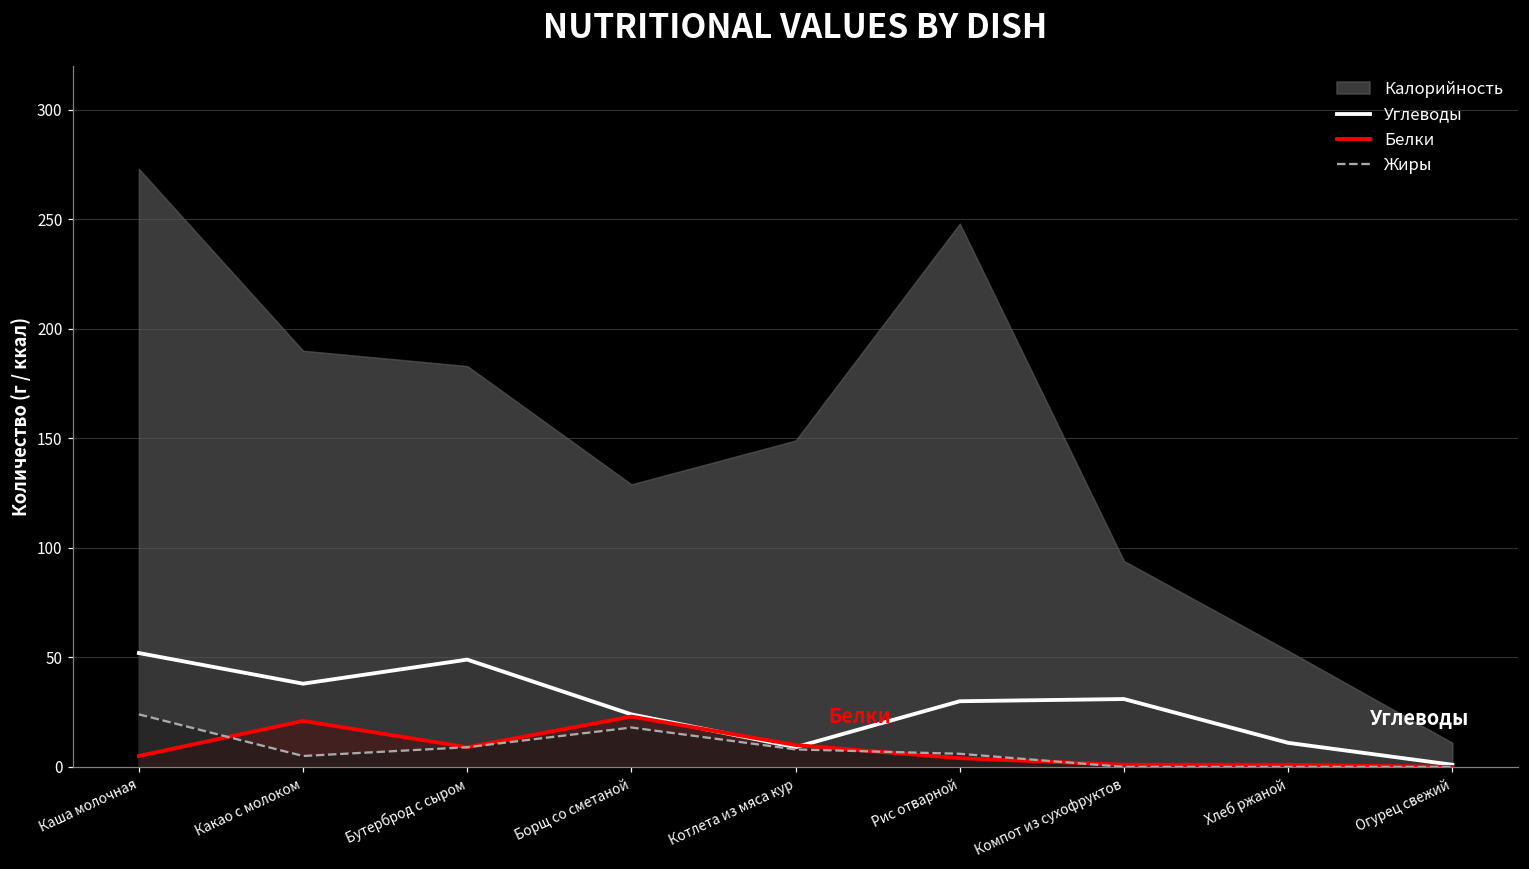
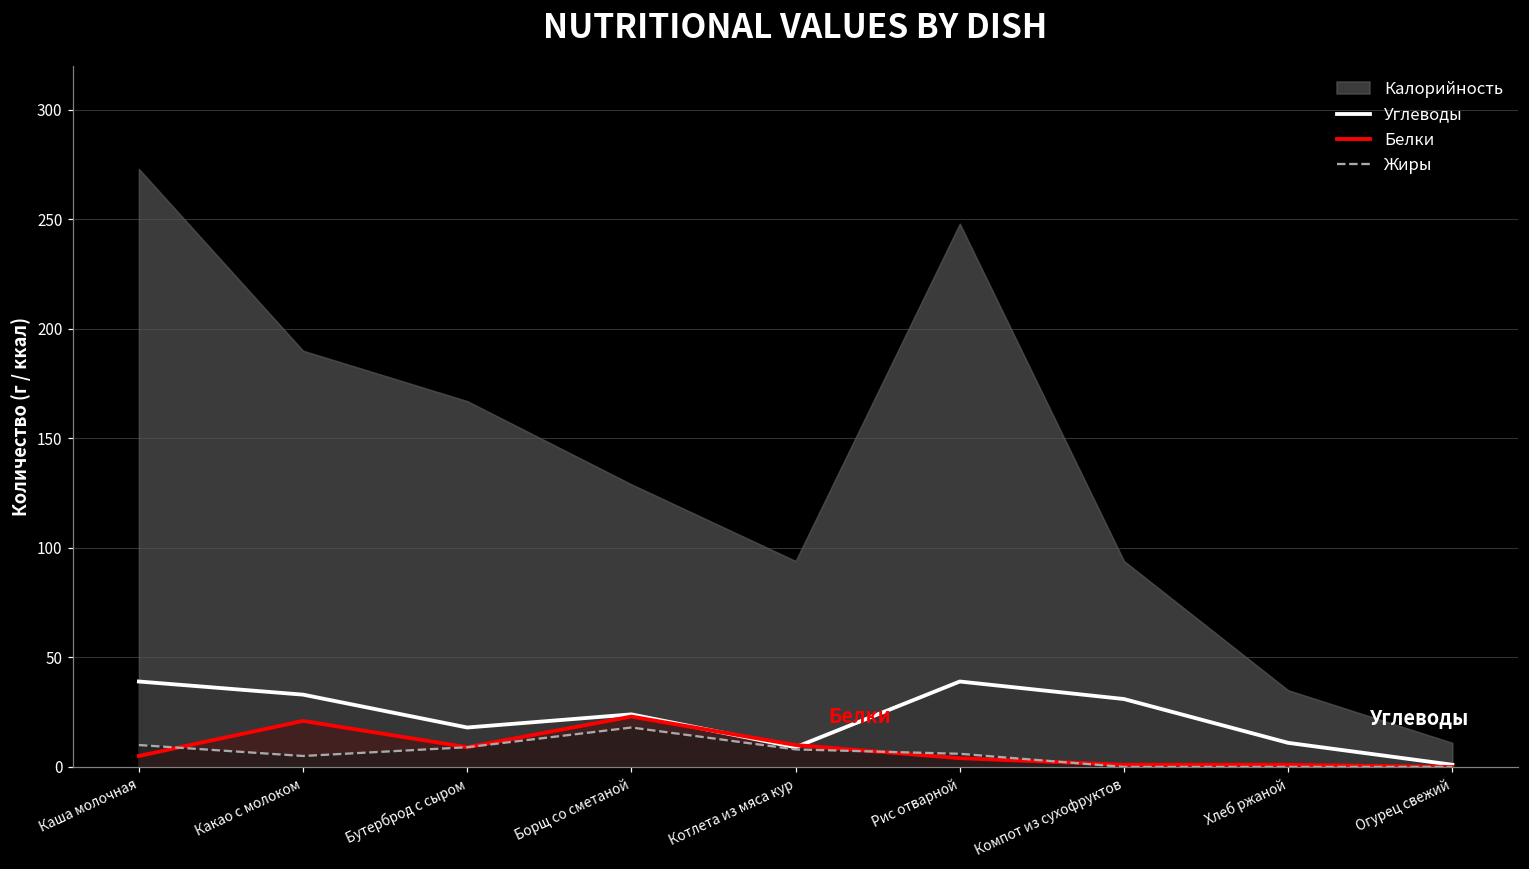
Углеводы, Каша молочная: 52 -> 39
Жиры, Каша молочная: 24 -> 10
Углеводы, Какао с молоком: 38 -> 33
Углеводы, Бутерброд с сыром: 49 -> 18
Калорийность, Бутерброд с сыром: 183 -> 167
Калорийность, Котлета из мяса кур: 149 -> 94
Углеводы, Рис отварной: 30 -> 39
Калорийность, Хлеб ржаной: 53 -> 35
